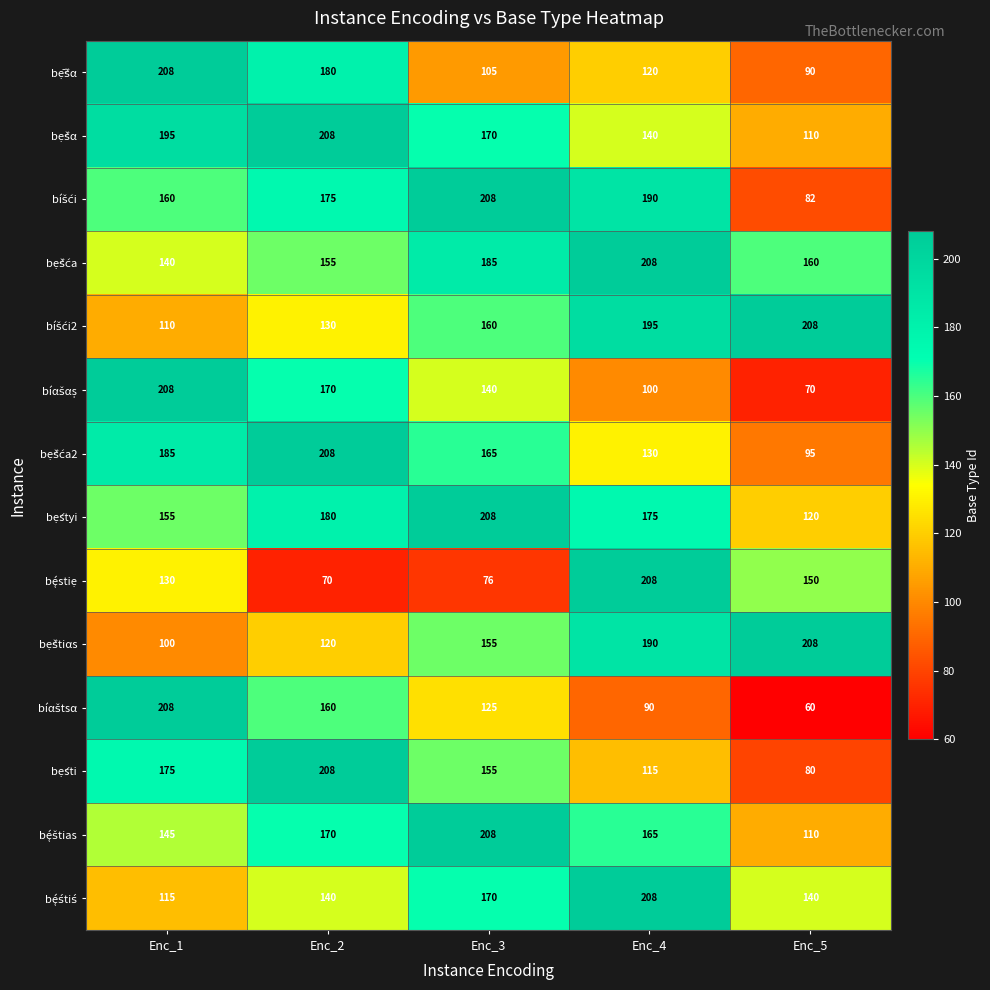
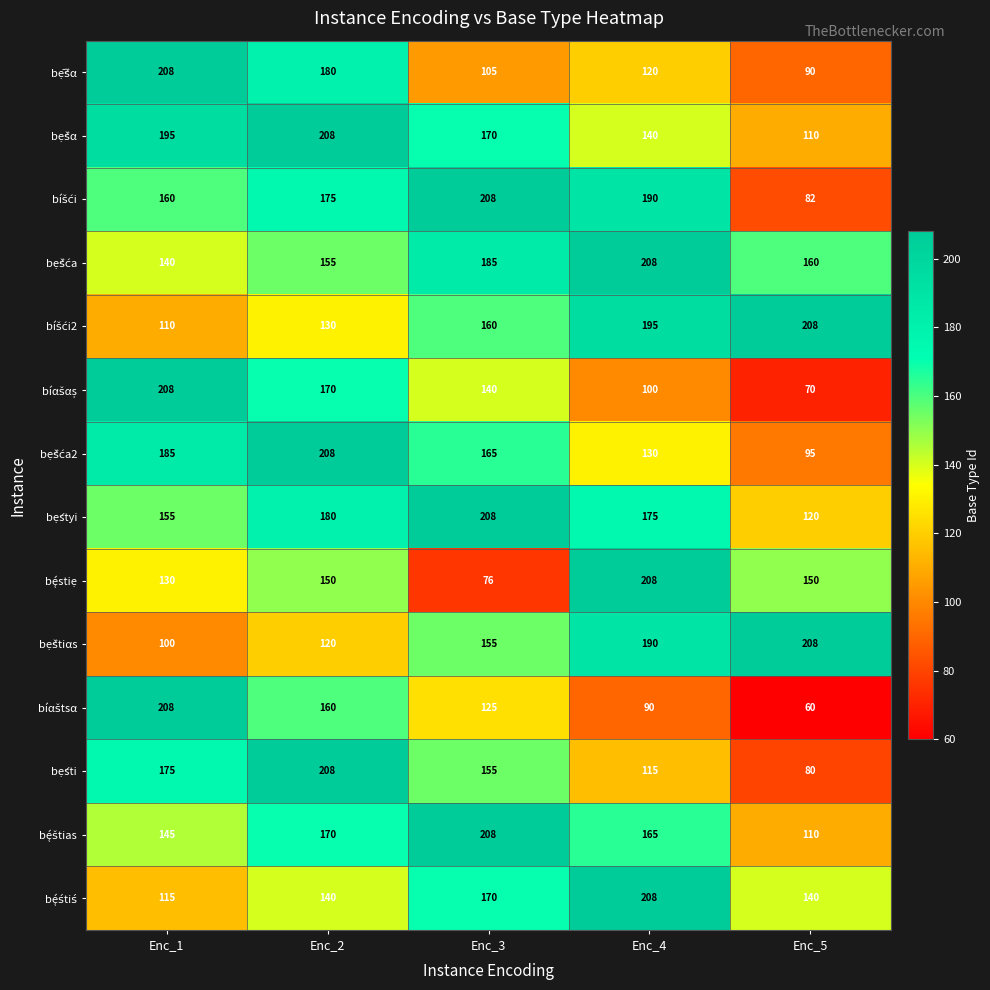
bé̜stiẹ, Enc_2: 70 -> 150
